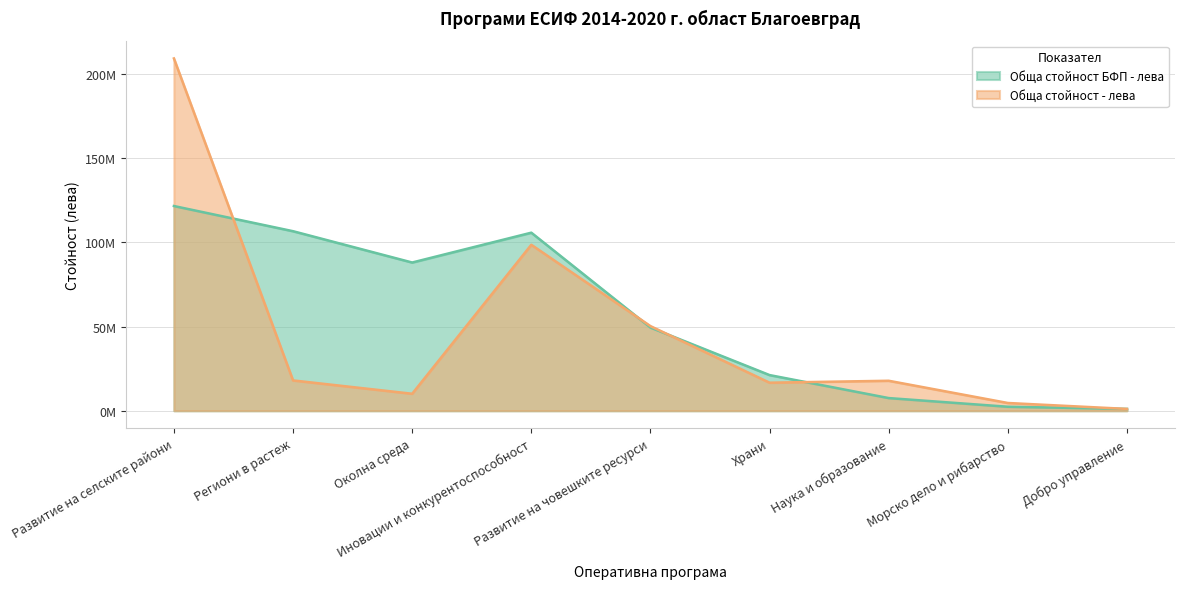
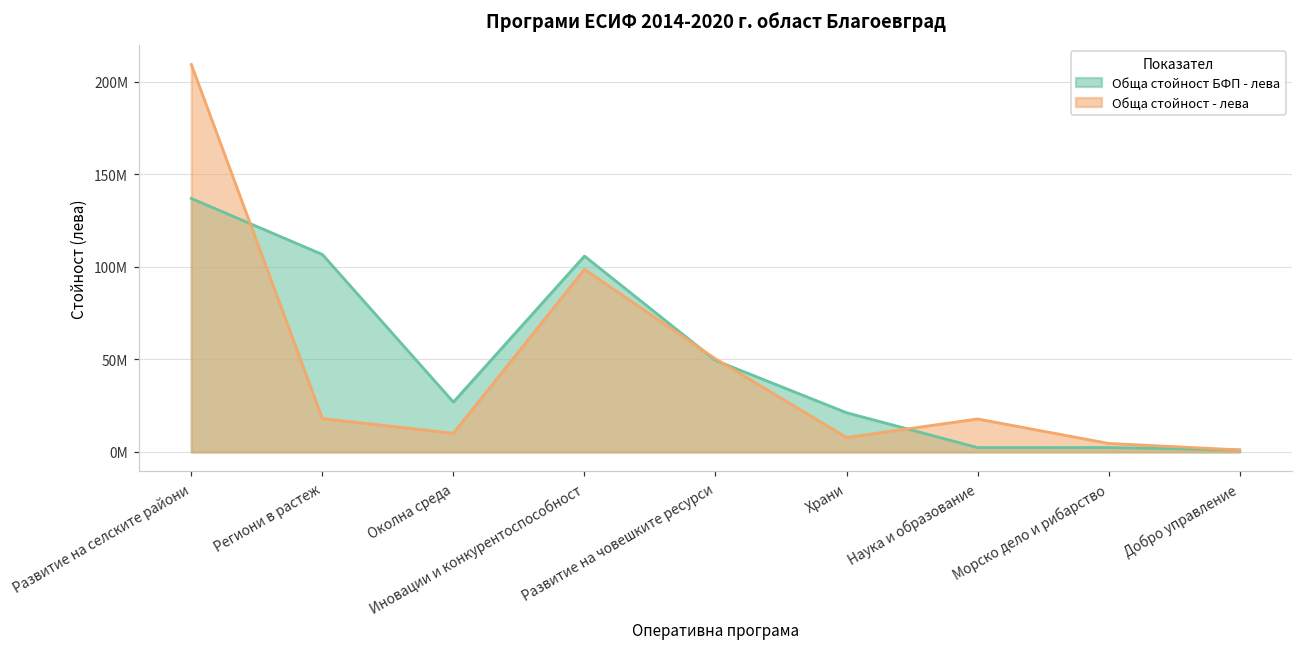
Обща стойност БФП - лева, Развитие на селските райони: 122000000 -> 137000000
Обща стойност БФП - лева, Околна среда: 88000000 -> 27000000
Обща стойност - лева, Храни: 17000000 -> 8000000
Обща стойност БФП - лева, Наука и образование: 8000000 -> 2000000
